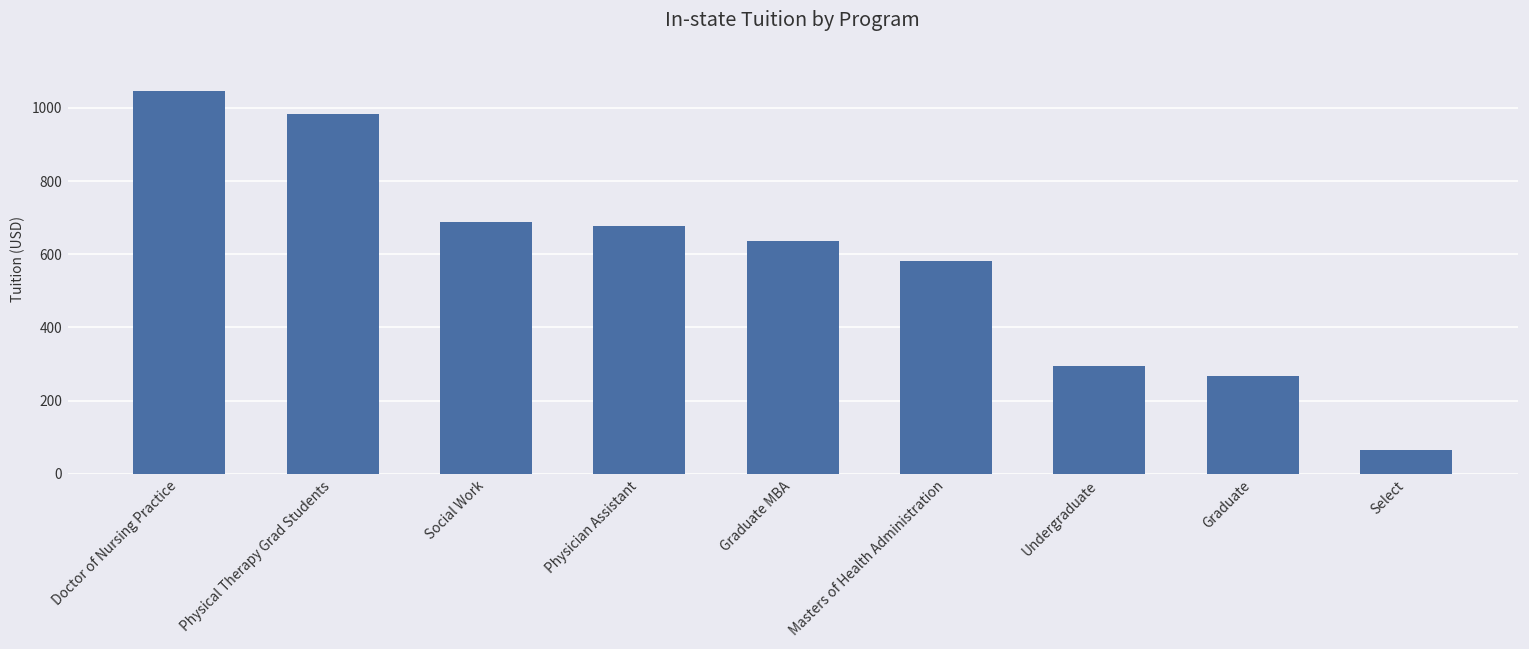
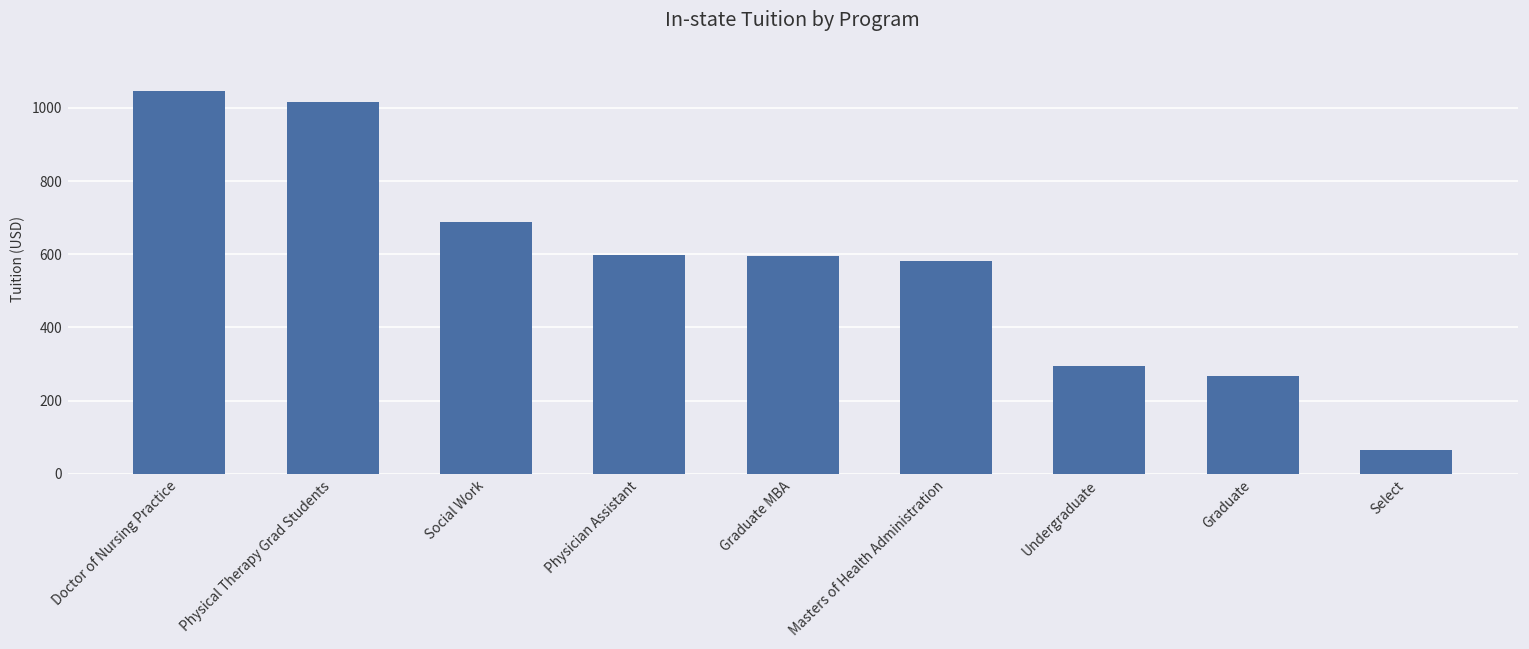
Physical Therapy Grad Students: 980 -> 1020
Physician Assistant: 680 -> 600
Graduate MBA: 640 -> 590
